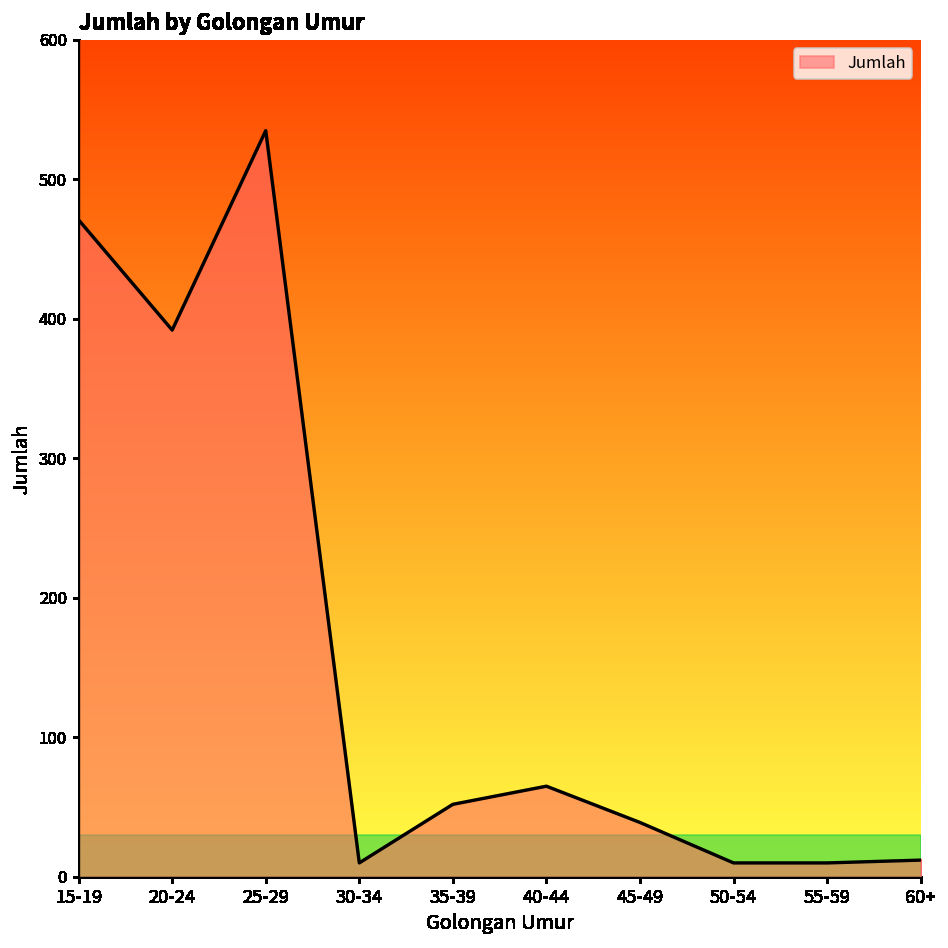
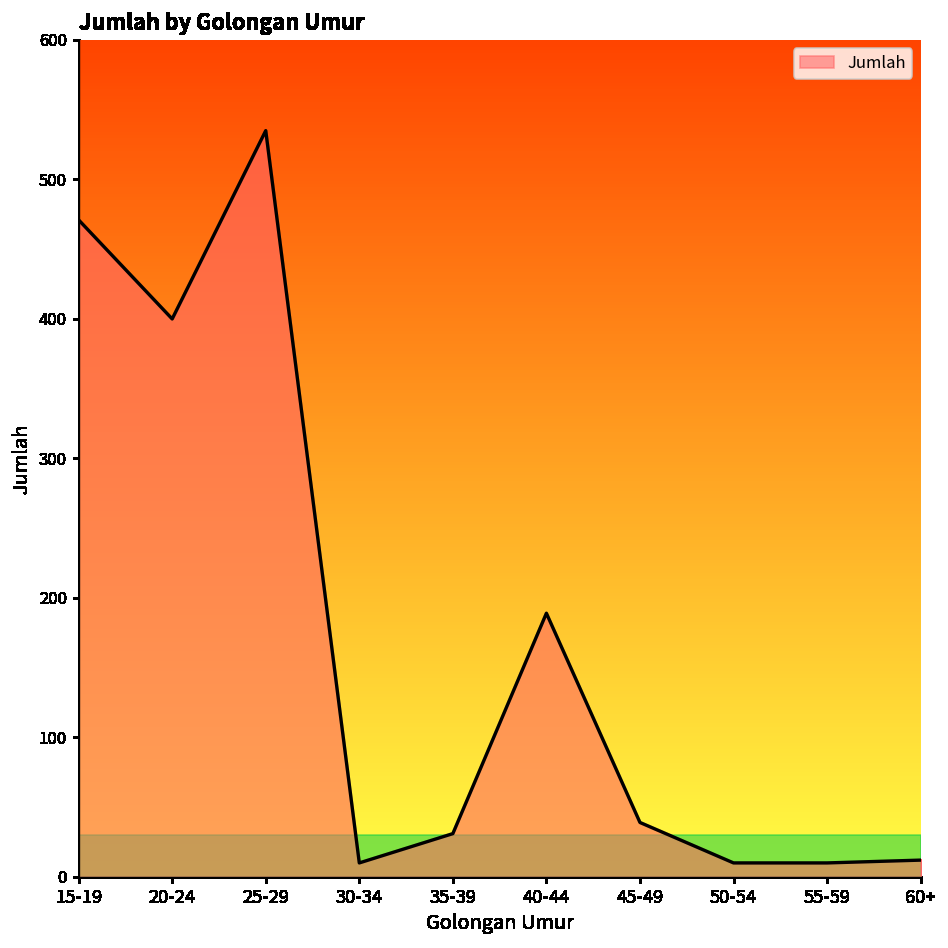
20-24: 392 -> 400
35-39: 52 -> 31
40-44: 65 -> 189
